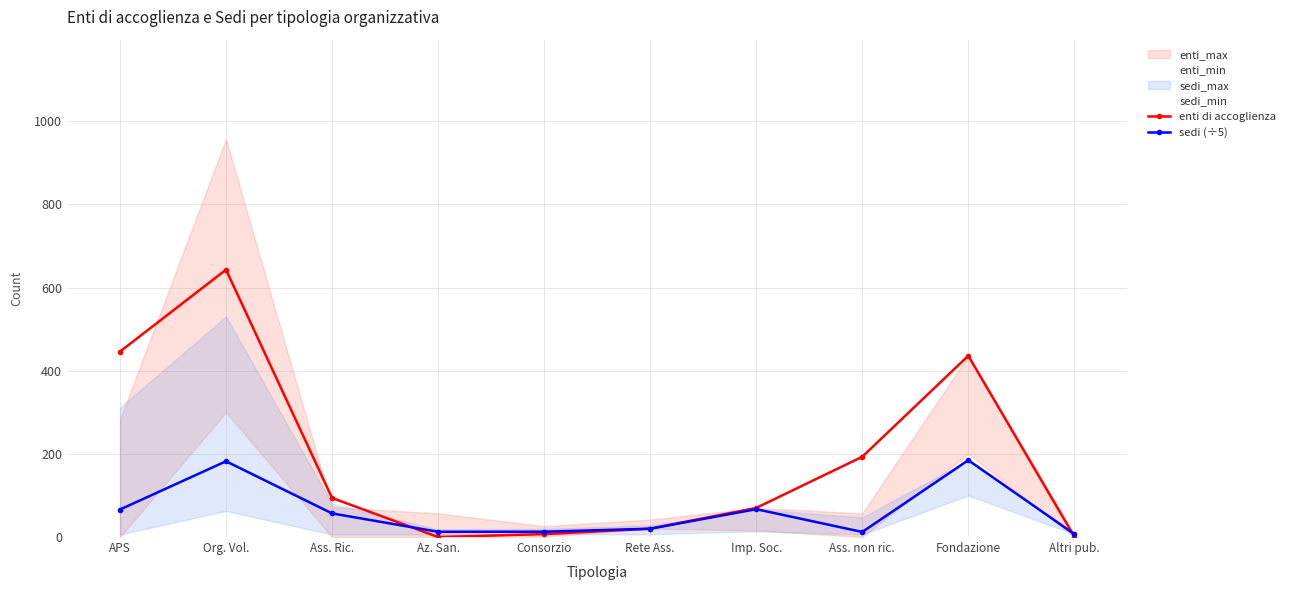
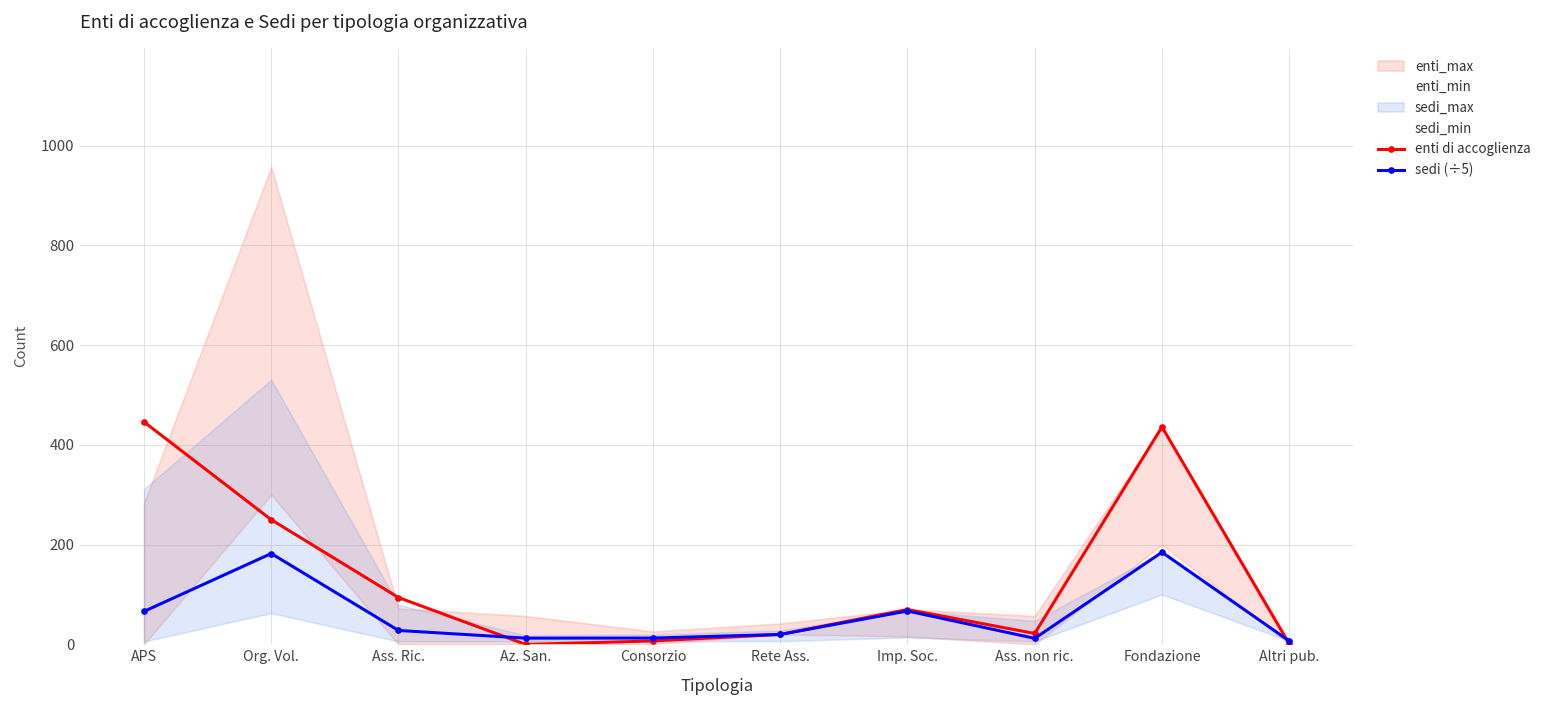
enti di accoglienza, Org. Vol.: 640 -> 250
sedi (÷5), Ass. Ric.: 60 -> 30
enti di accoglienza, Ass. non ric.: 190 -> 20
